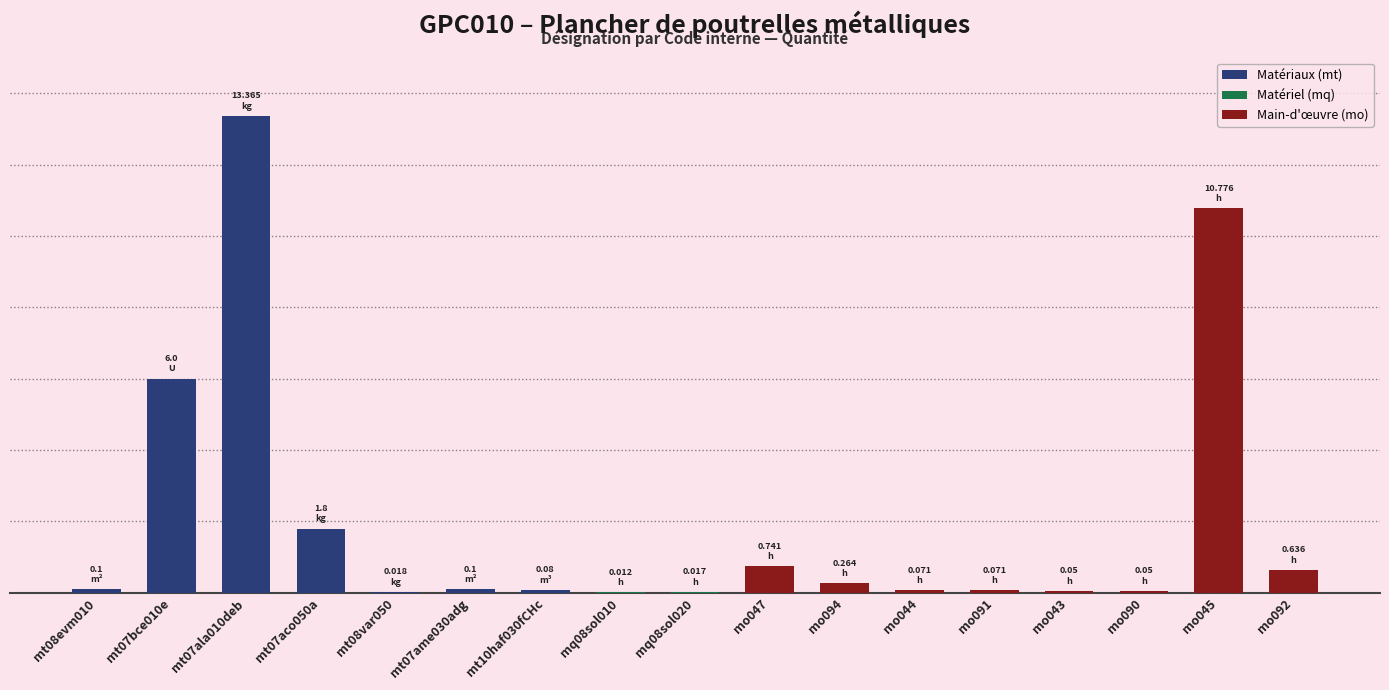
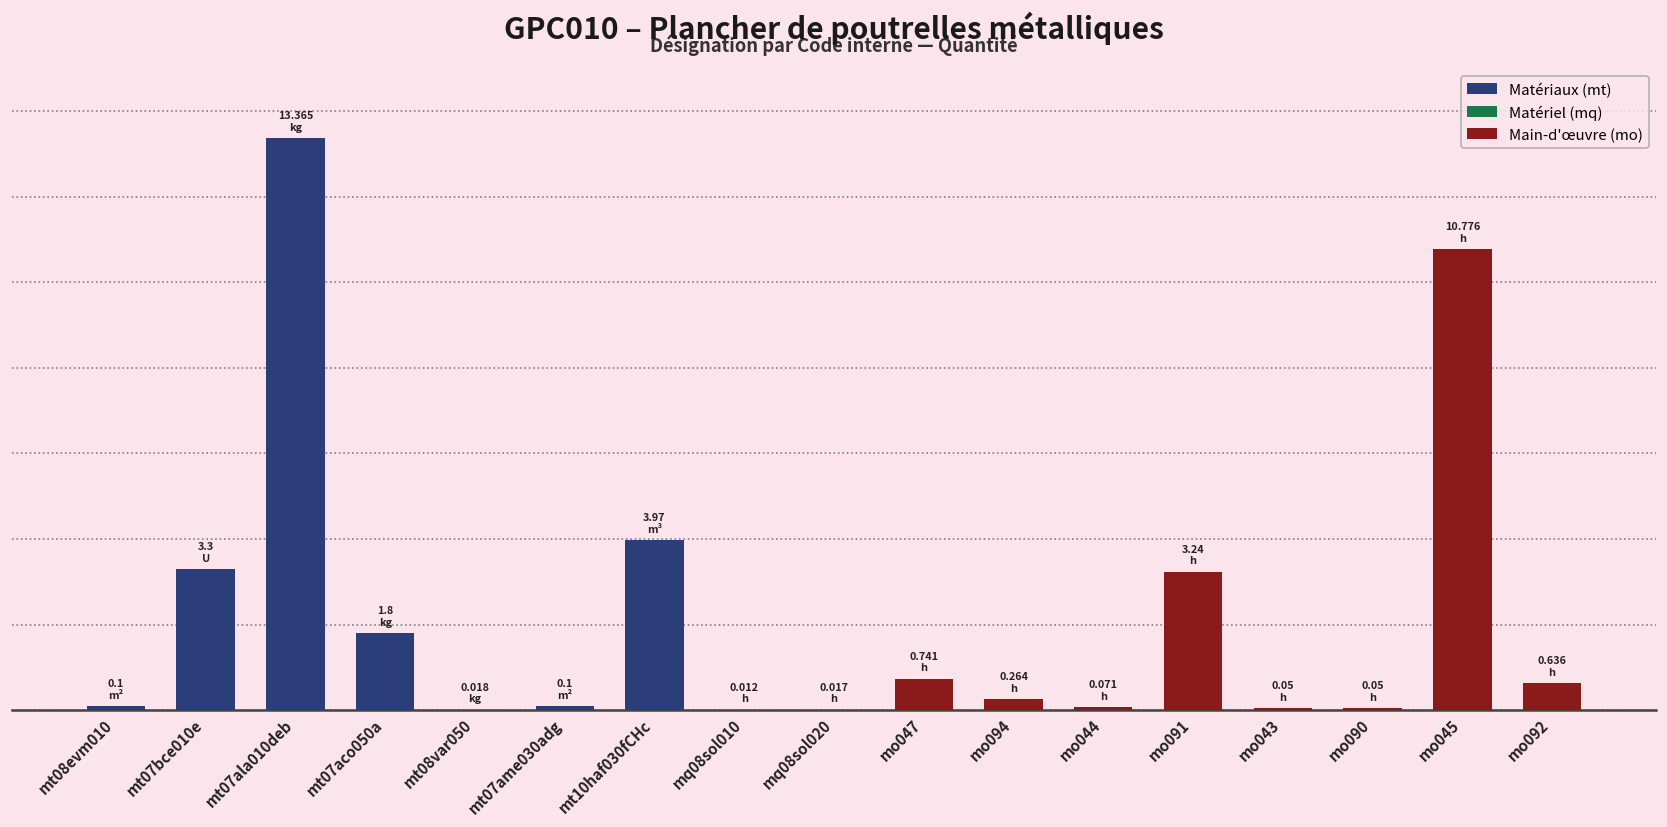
mt07bce010e: 6.0 -> 3.3
mt10haf030fCHc: 0.08 -> 3.97
mo091: 0.071 -> 3.24
